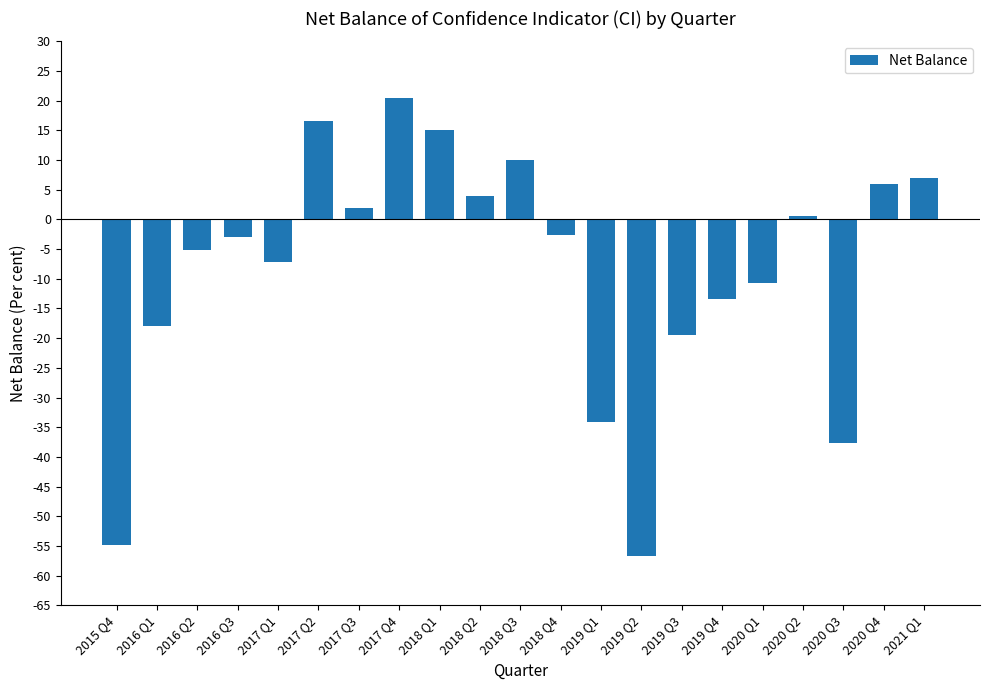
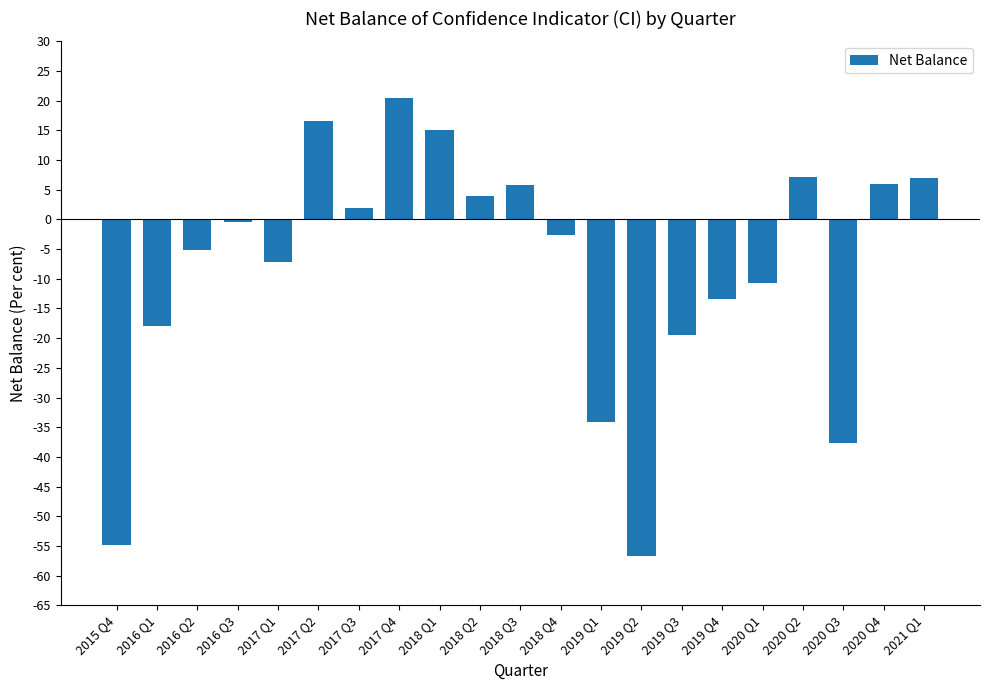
2016 Q3: -3 -> 0
2018 Q3: 10 -> 6
2020 Q2: 1 -> 7
